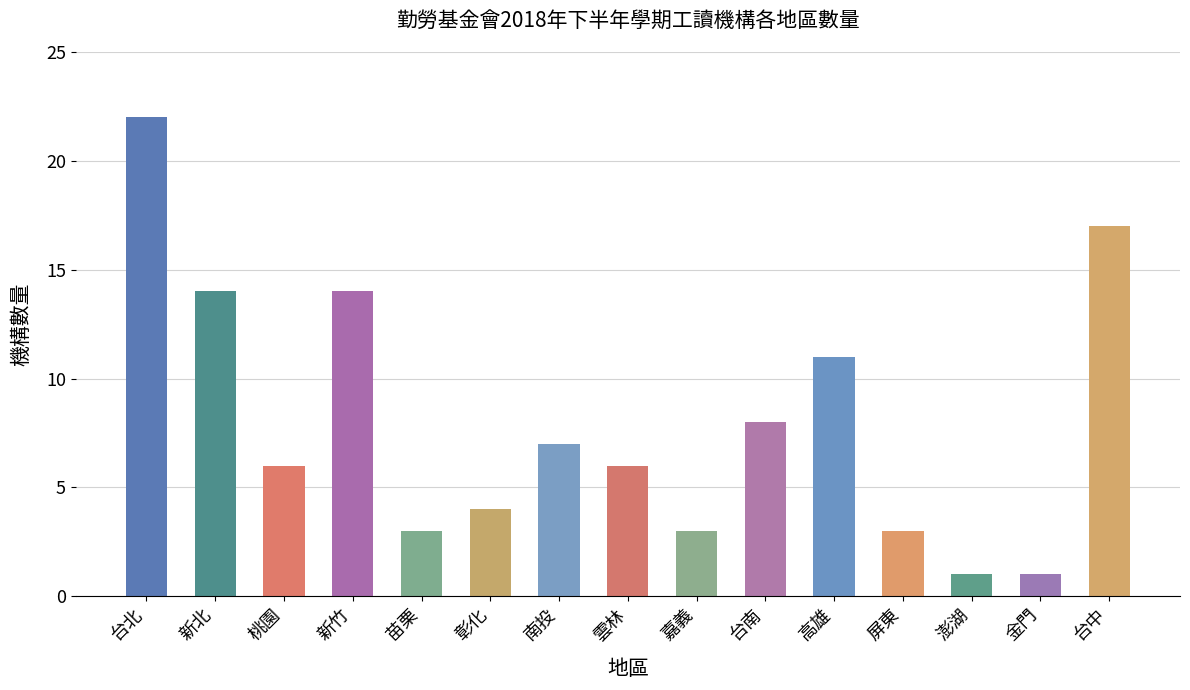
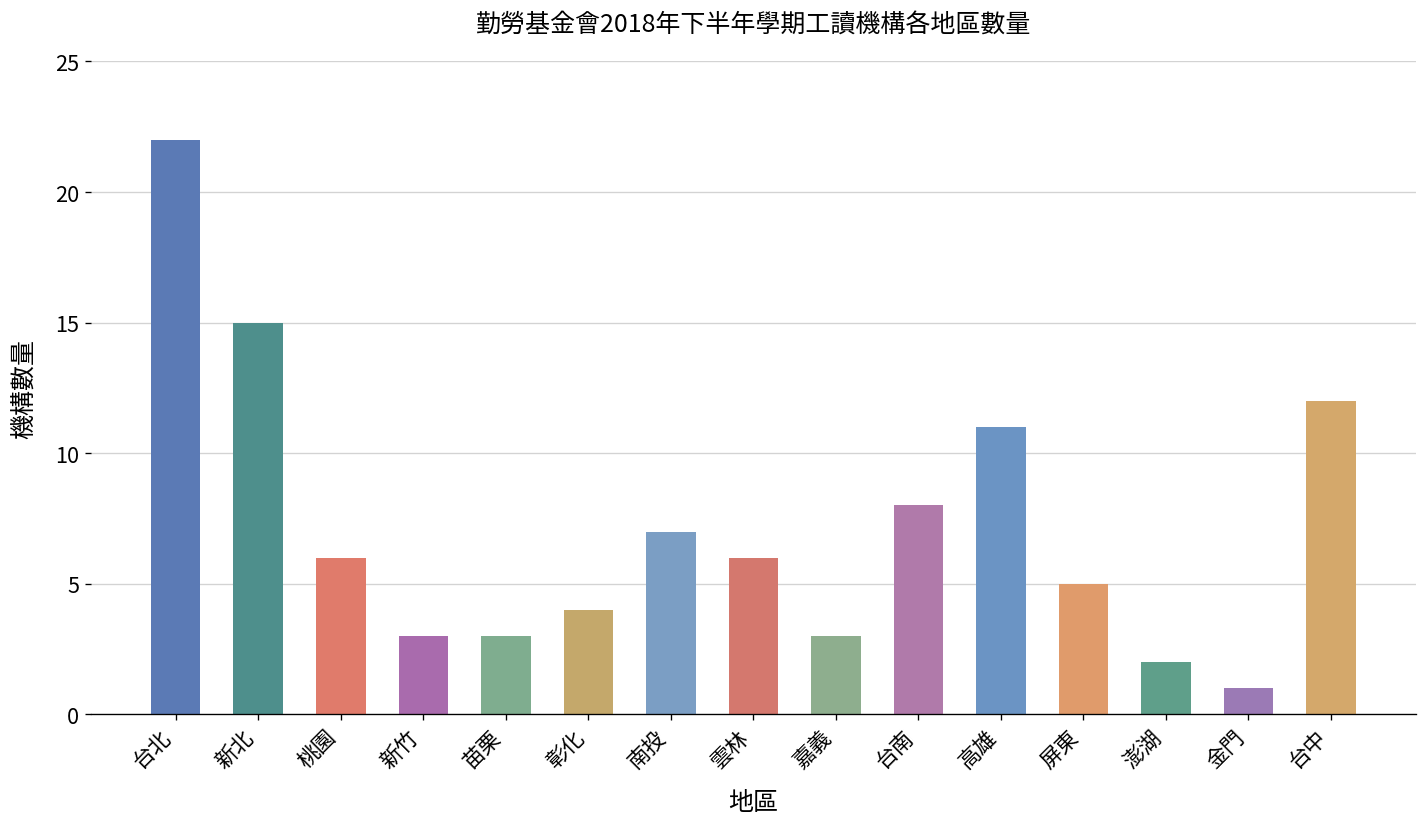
新北: 14 -> 15
新竹: 14 -> 3
屏東: 3 -> 5
澎湖: 1 -> 2
台中: 17 -> 12
